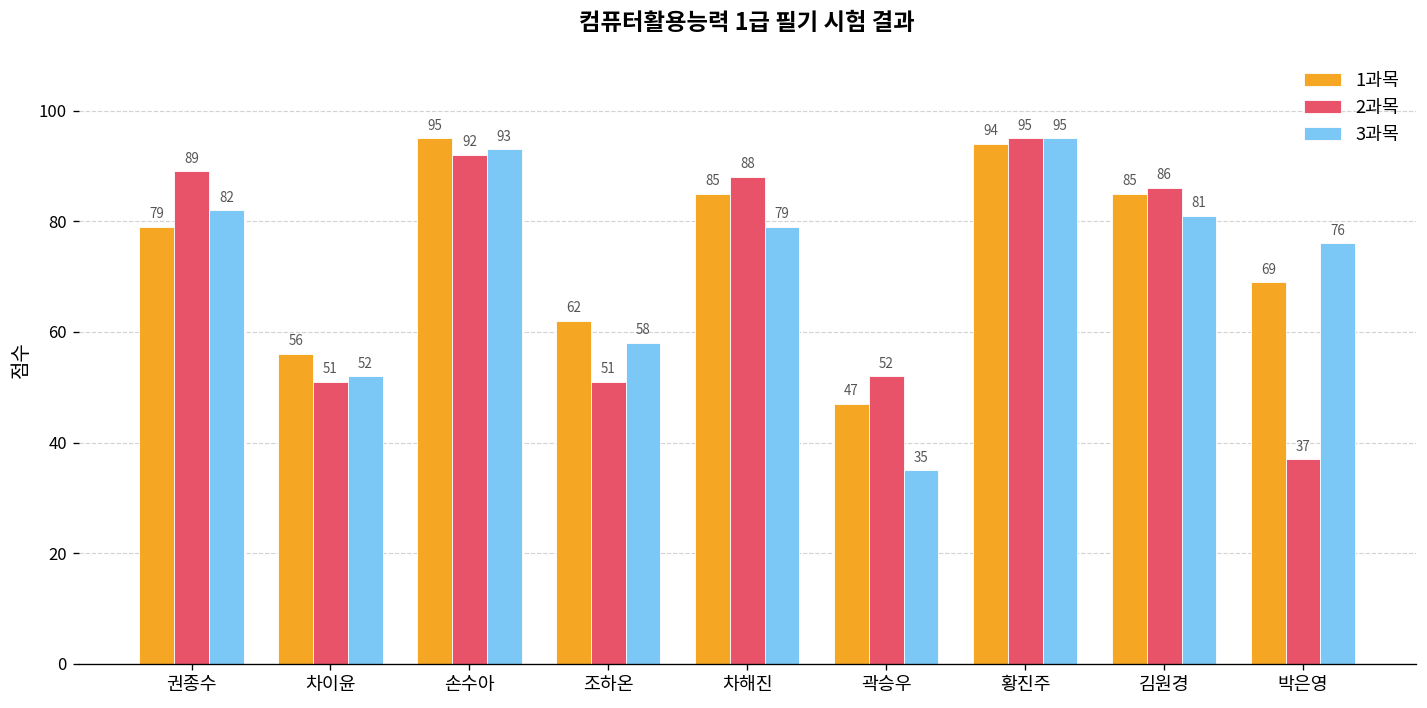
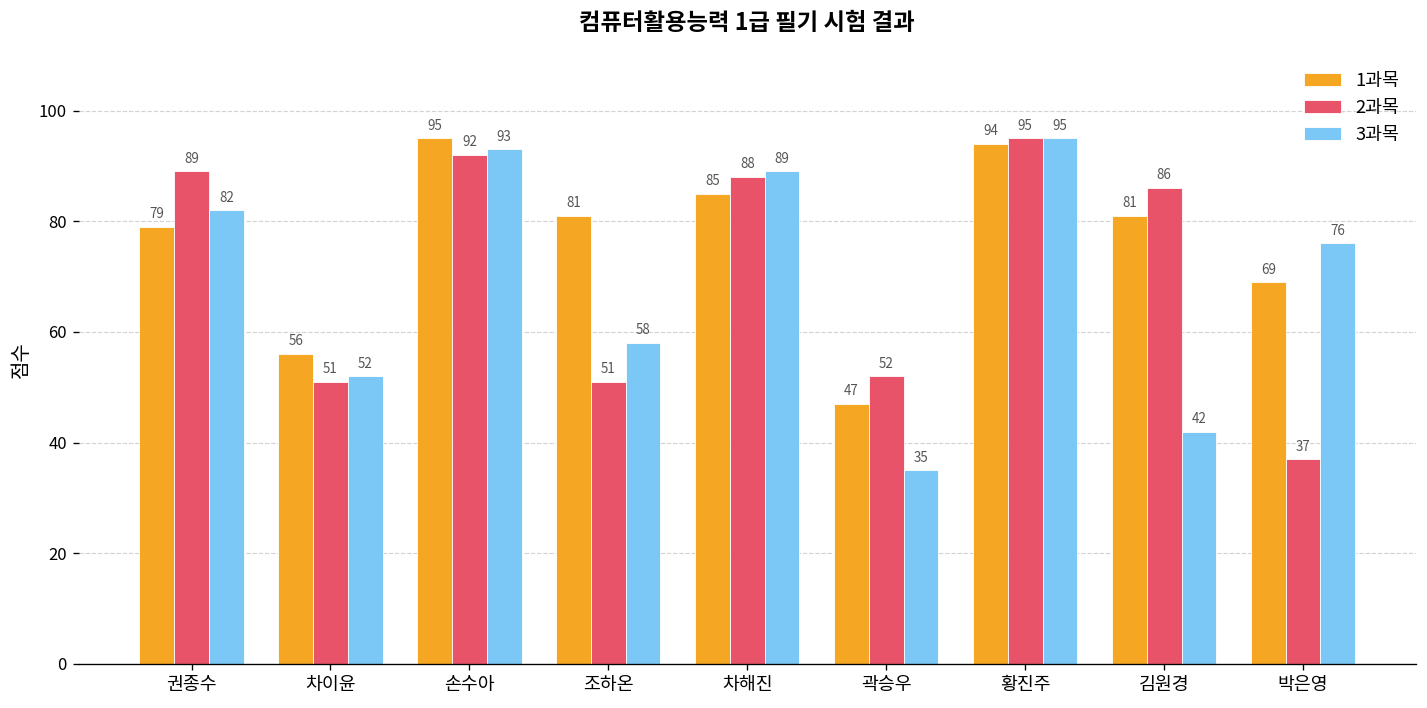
1과목, 조하온: 62 -> 81
3과목, 차해진: 79 -> 89
1과목, 김원경: 85 -> 81
3과목, 김원경: 81 -> 42
